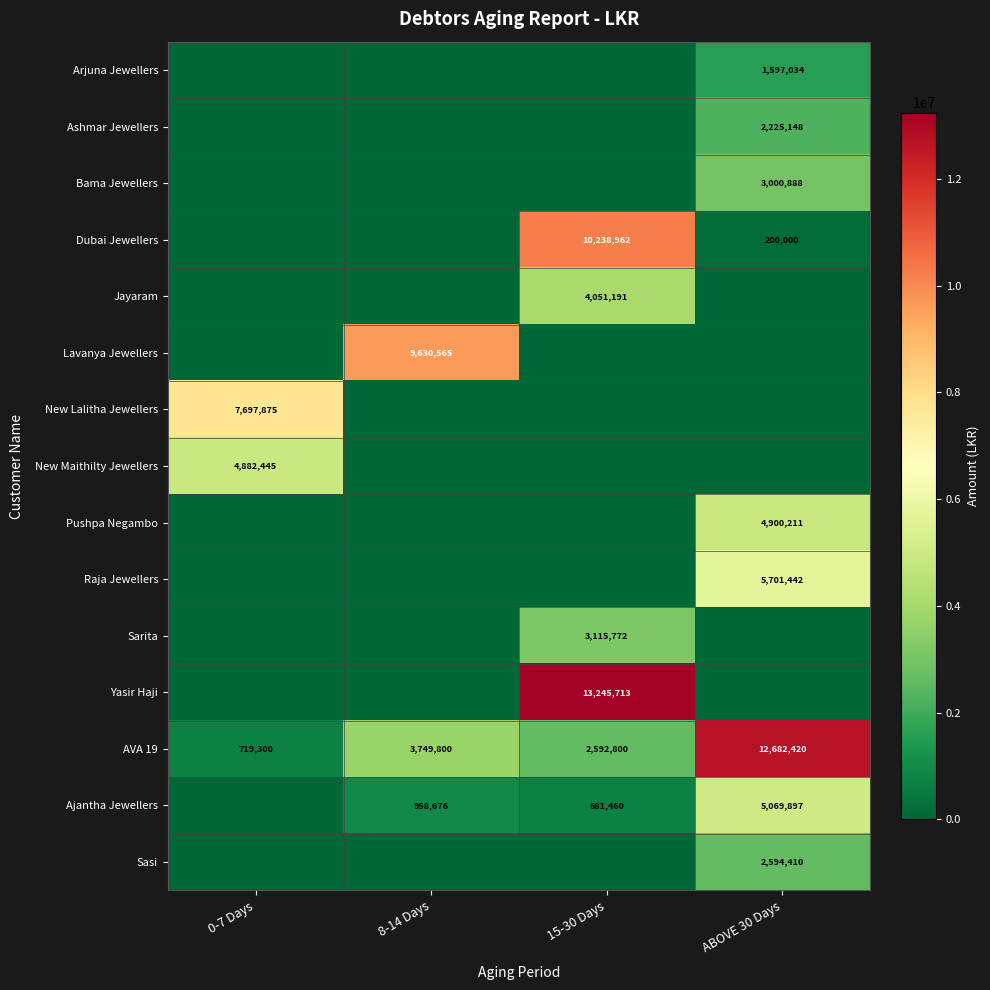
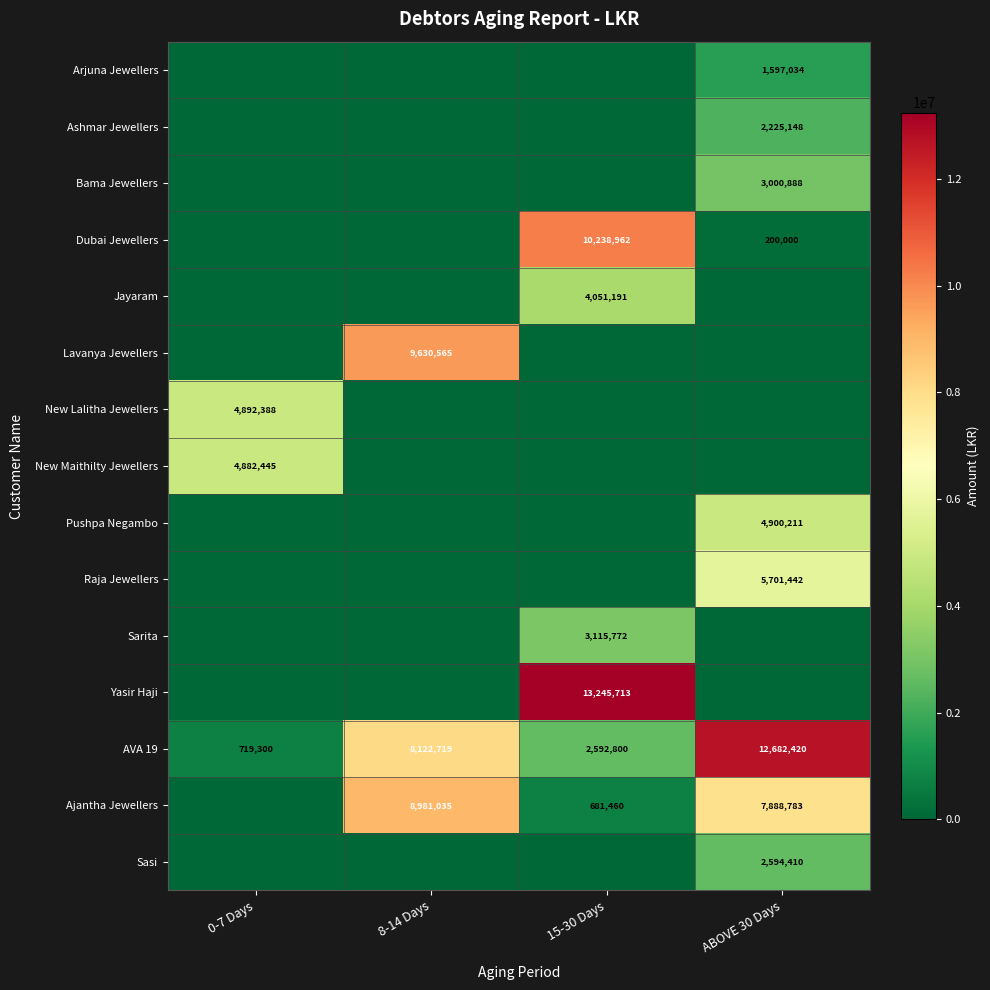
New Lalitha Jewellers, 0-7 Days: 7,697,875 -> 4,892,388
AVA 19, 8-14 Days: 3,749,800 -> 8,122,719
Ajantha Jewellers, 8-14 Days: 958,676 -> 8,981,035
Ajantha Jewellers, ABOVE 30 Days: 5,069,897 -> 7,888,783
